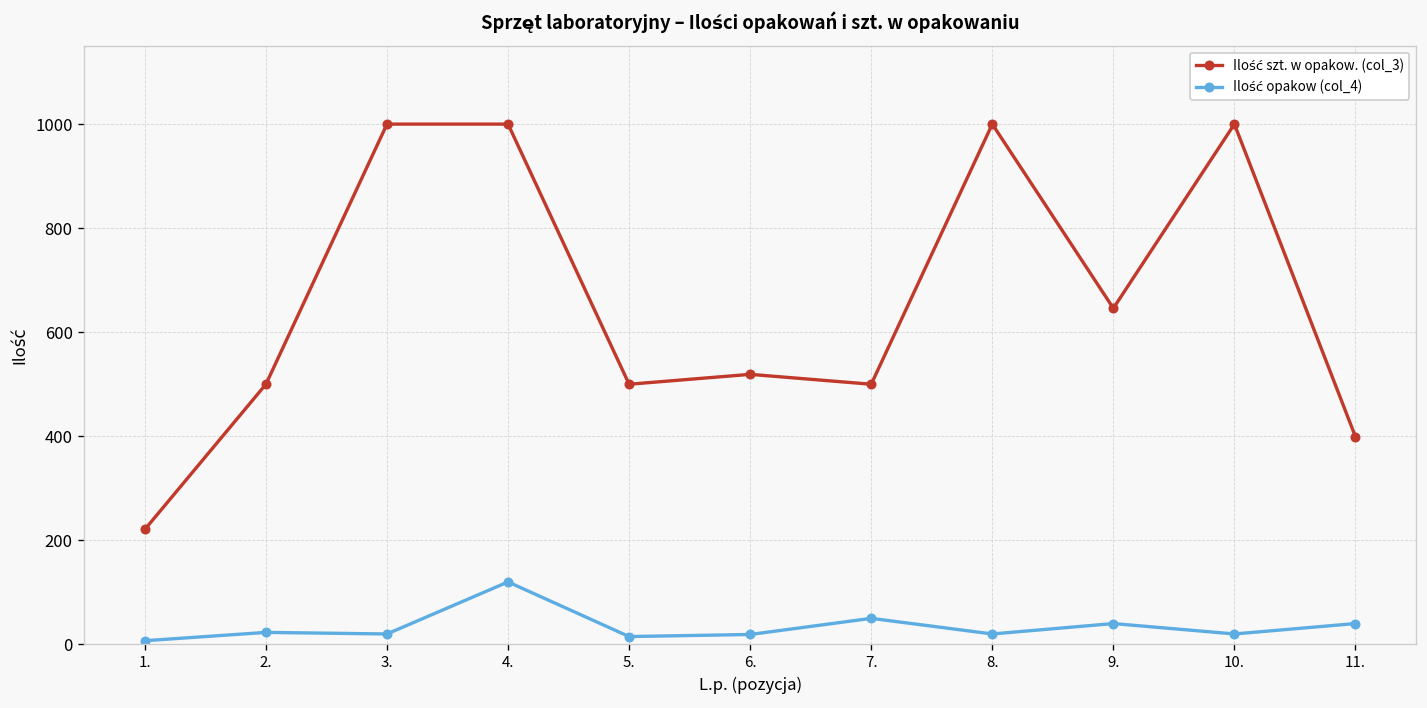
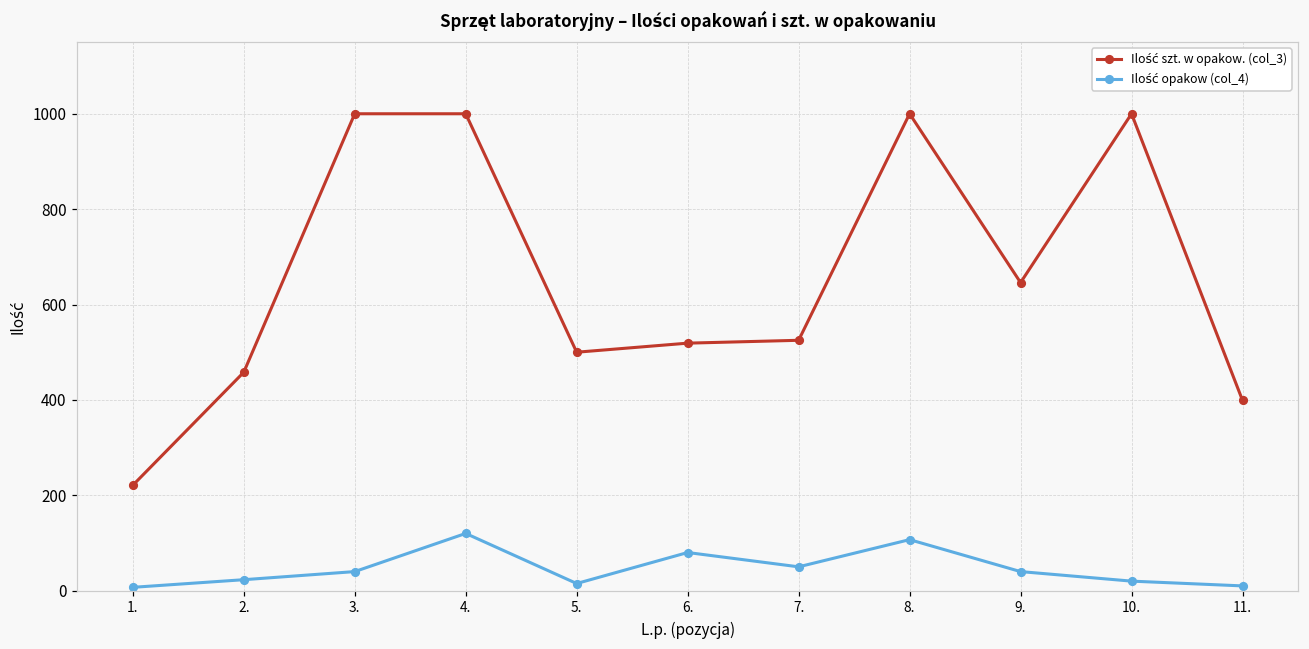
Ilość szt. w opakow. (col_3), 2.: 500 -> 460
Ilość opakow (col_4), 3.: 20 -> 40
Ilość opakow (col_4), 6.: 20 -> 80
Ilość szt. w opakow. (col_3), 7.: 500 -> 530
Ilość opakow (col_4), 8.: 20 -> 110
Ilość opakow (col_4), 11.: 40 -> 10
